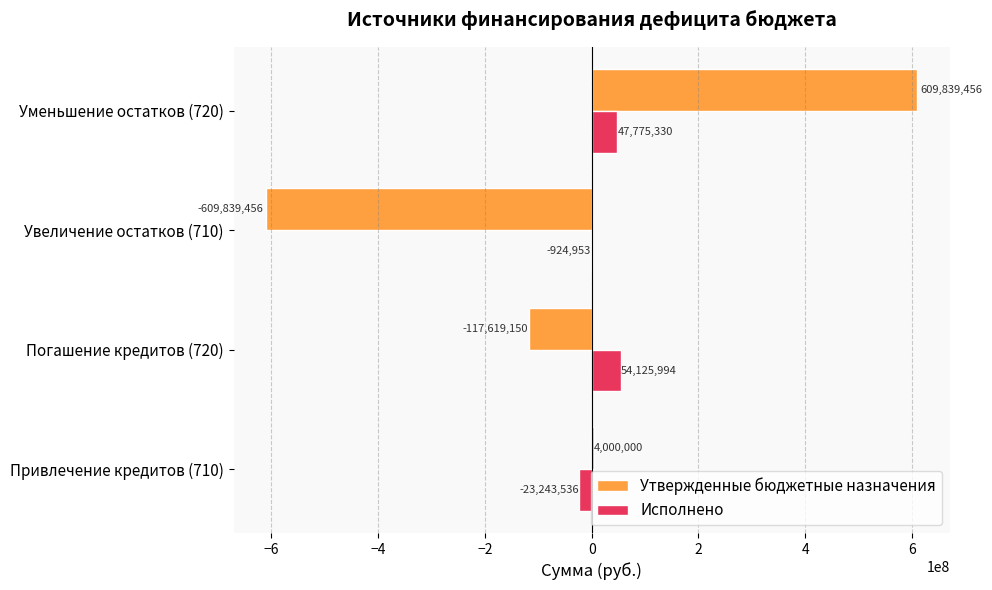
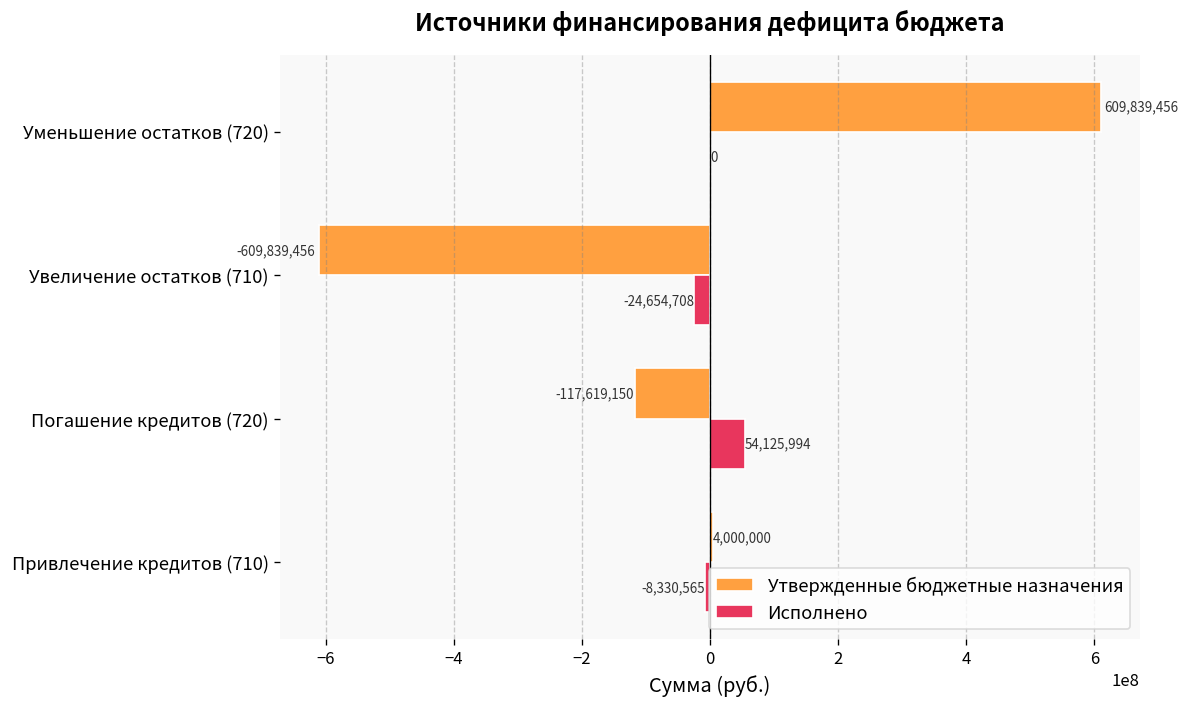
Исполнено, Уменьшение остатков (720): 47,775,330 -> 0
Исполнено, Увеличение остатков (710): -924,953 -> -24,654,708
Исполнено, Привлечение кредитов (710): -23,243,536 -> -8,330,565
